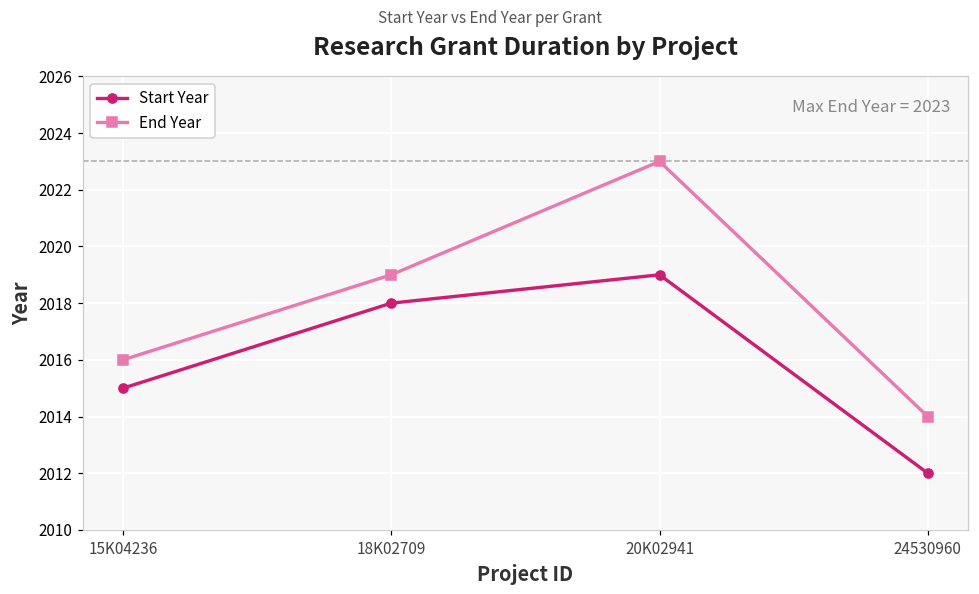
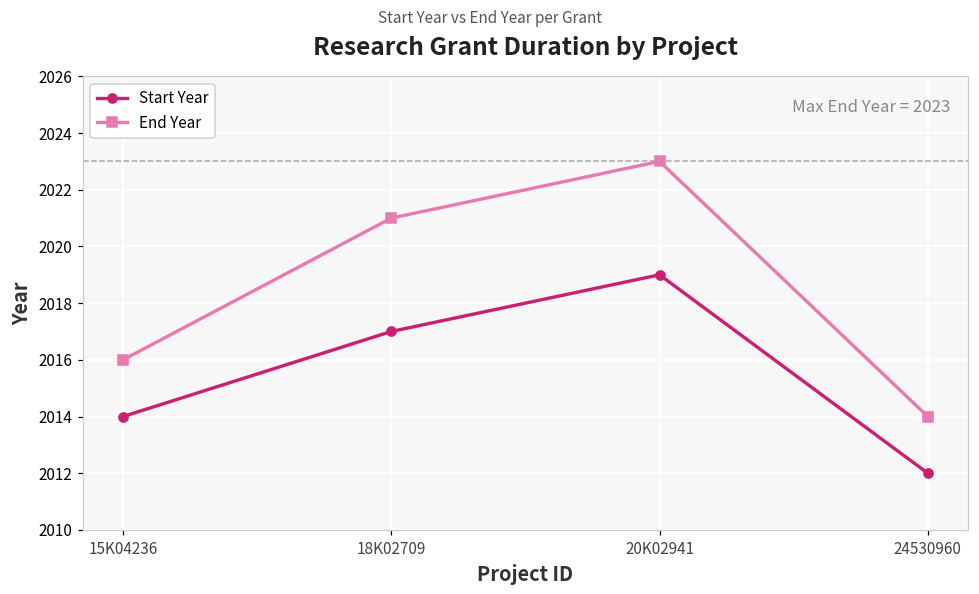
Start Year, 15K04236: 2015 -> 2014
Start Year, 18K02709: 2018 -> 2017
End Year, 18K02709: 2019 -> 2021
